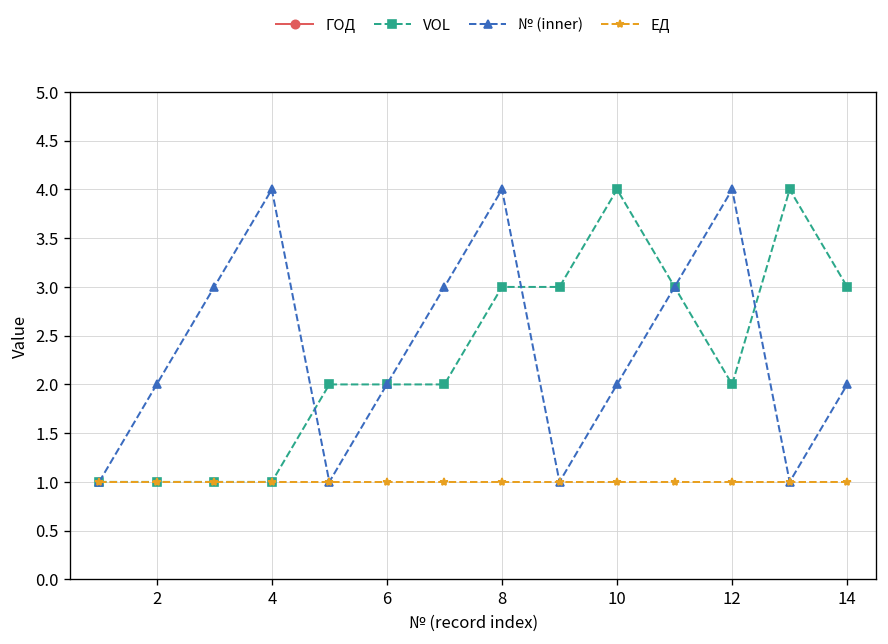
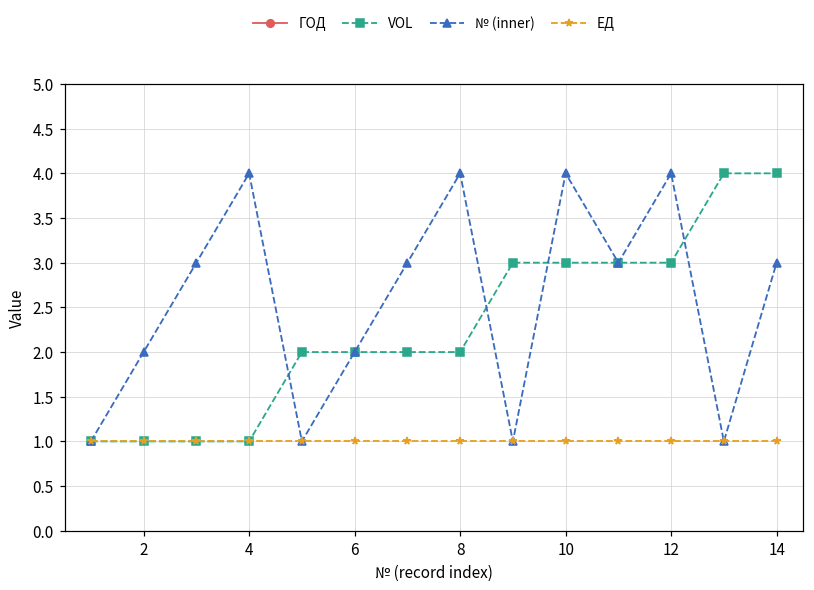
VOL, 8: 3 -> 2
VOL, 10: 4 -> 3
№ (inner), 10: 2 -> 4
VOL, 12: 2 -> 3
VOL, 14: 3 -> 4
№ (inner), 14: 2 -> 3
